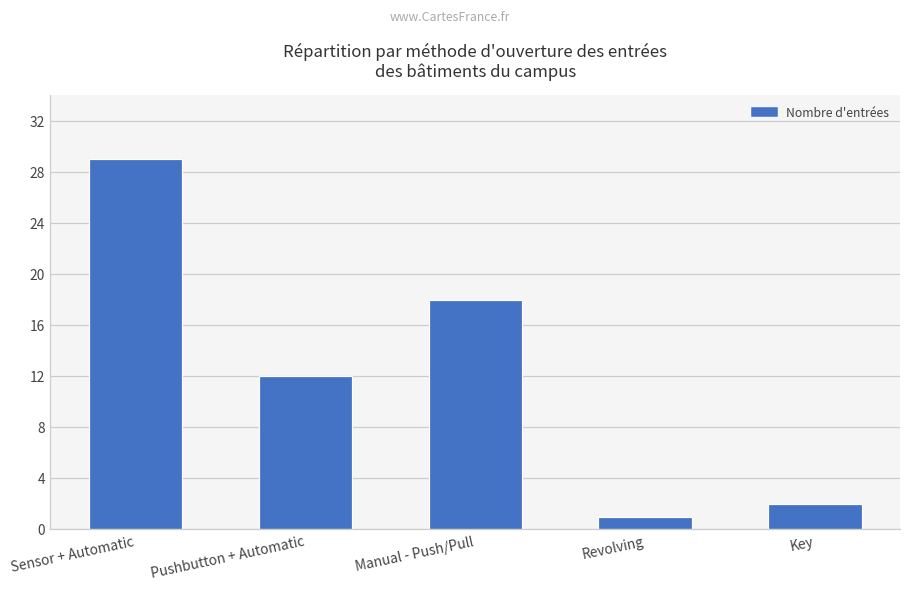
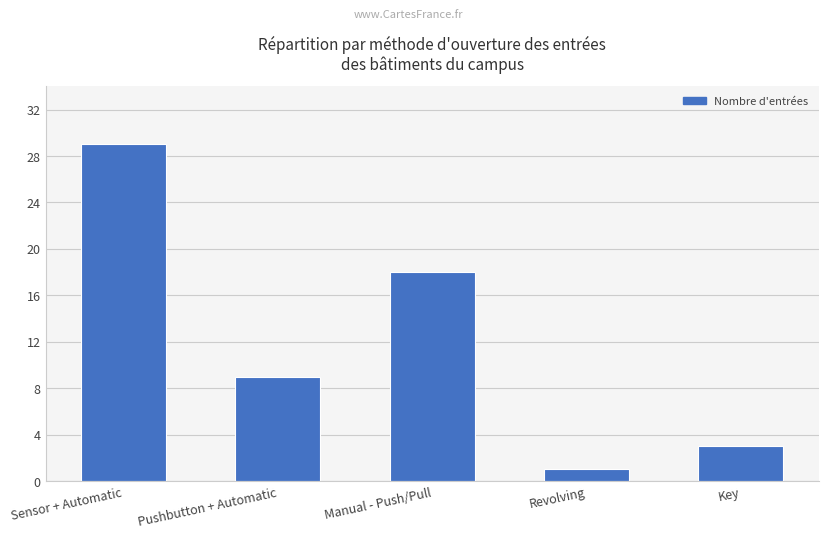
Pushbutton + Automatic: 12 -> 9
Key: 2 -> 3
